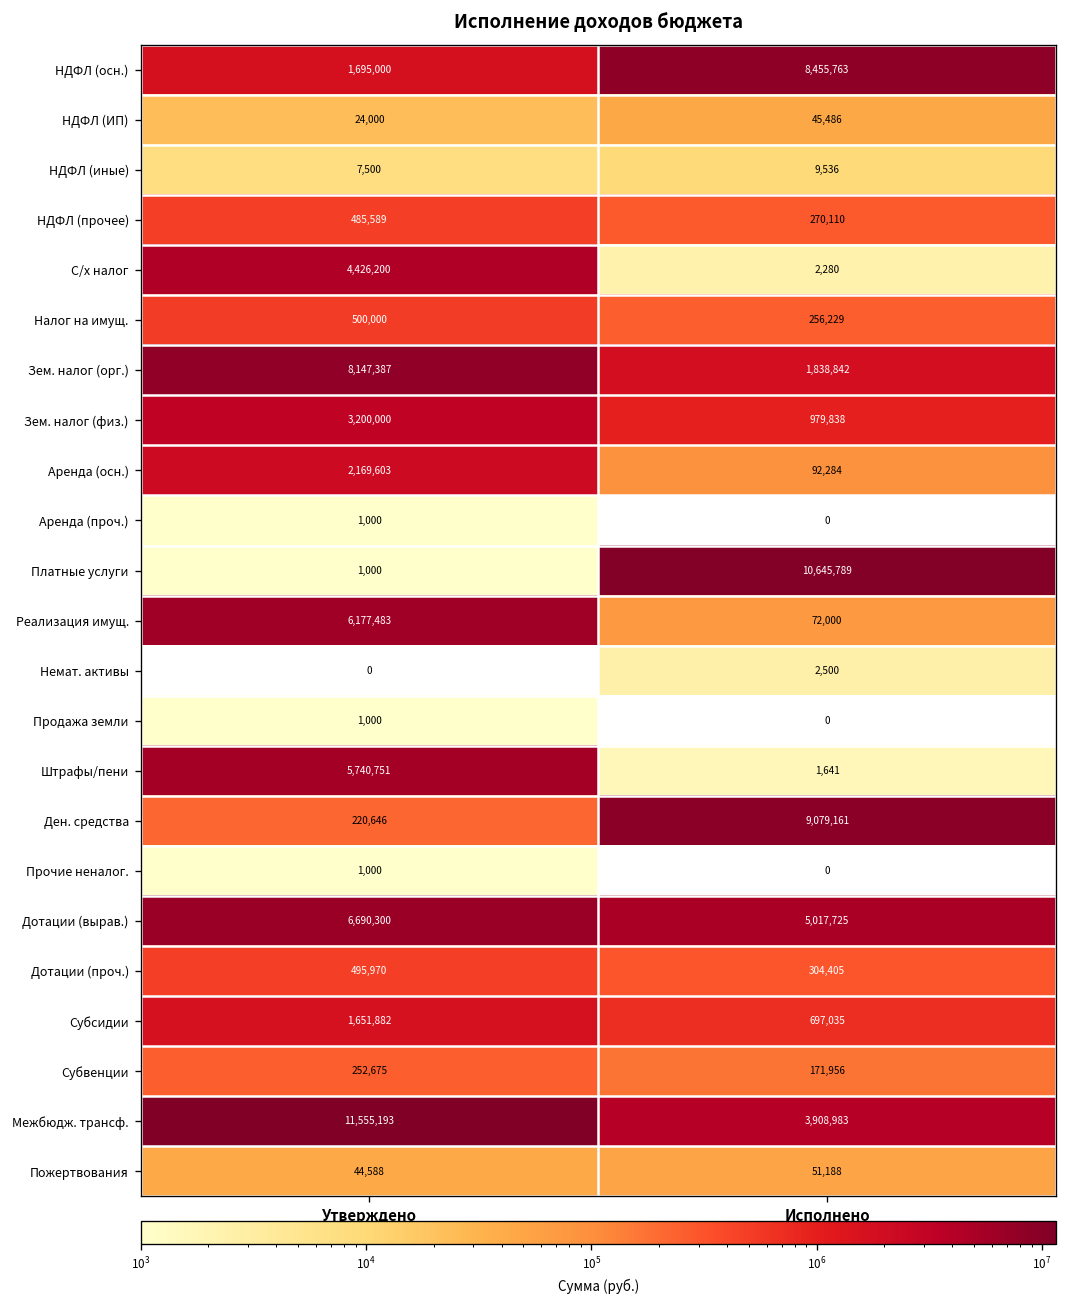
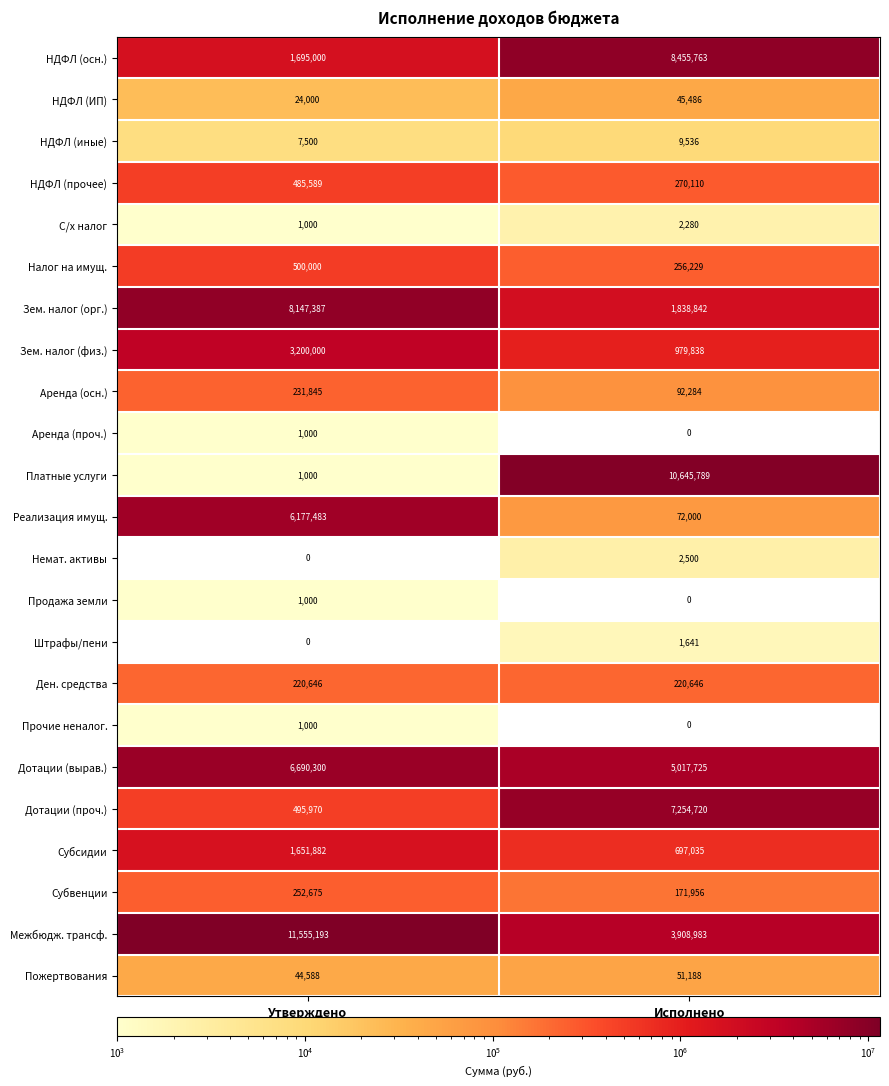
С/х налог, Утверждено: 4,426,200 -> 1,000
Аренда (осн.), Утверждено: 2,169,603 -> 231,845
Штрафы/пени, Утверждено: 5,740,751 -> 0
Ден. средства, Исполнено: 9,079,161 -> 220,646
Дотации (проч.), Исполнено: 304,405 -> 7,254,720
